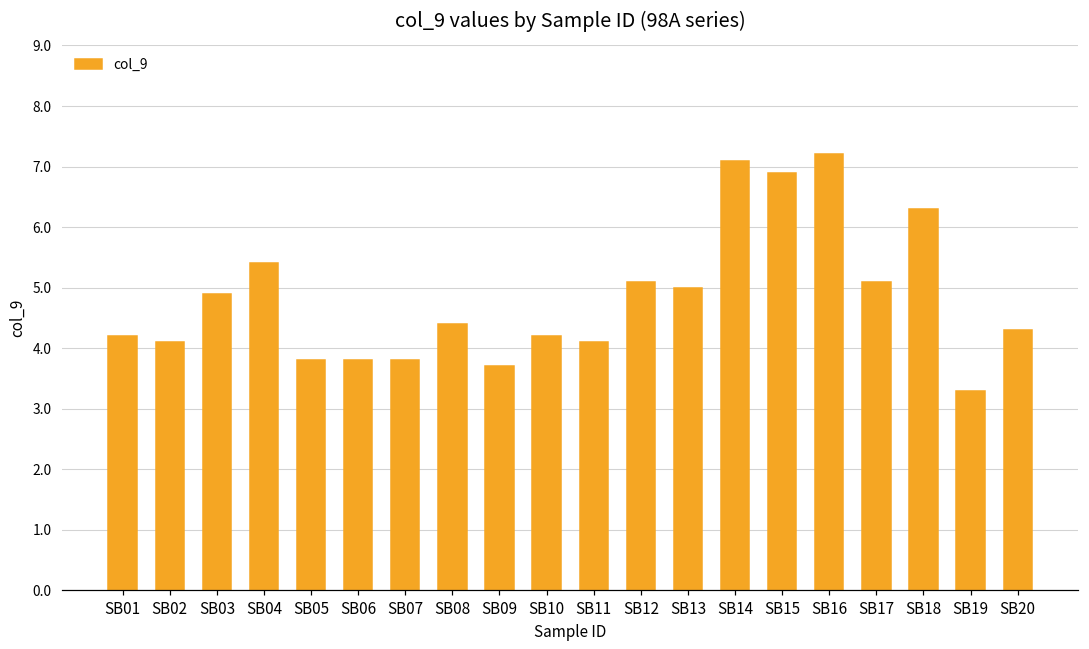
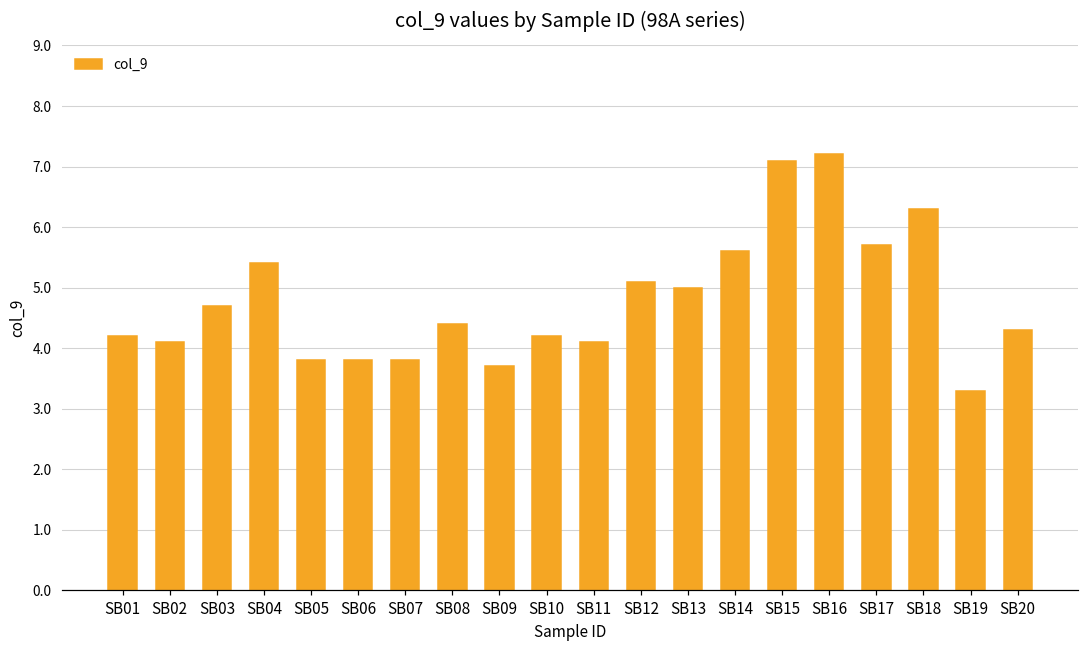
SB03: 4.9 -> 4.7
SB14: 7.1 -> 5.6
SB15: 6.9 -> 7.1
SB17: 5.1 -> 5.7
